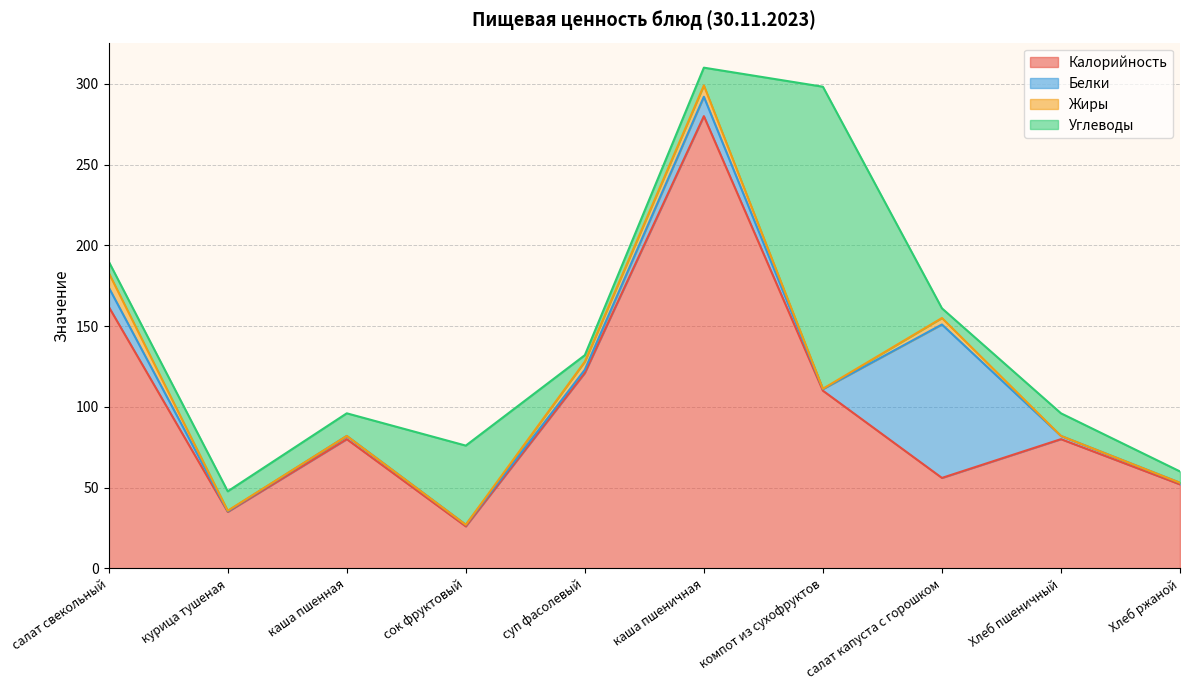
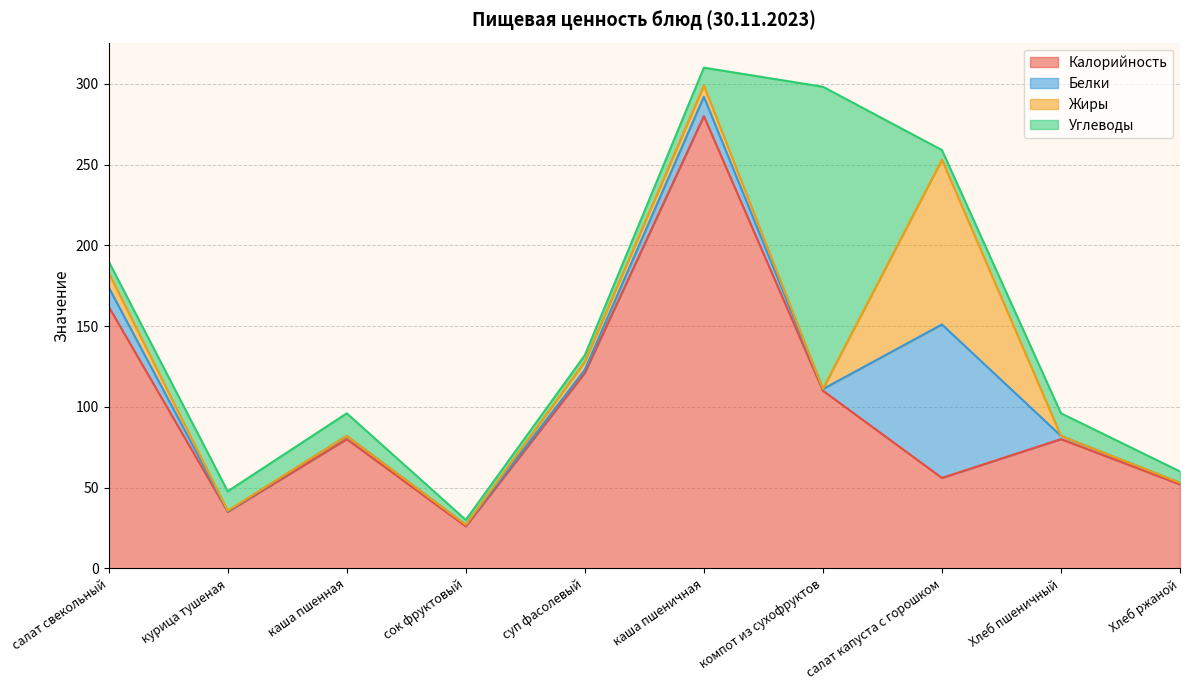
Углеводы, сок фруктовый: 49 -> 3
Жиры, салат капуста с горошком: 4 -> 102
